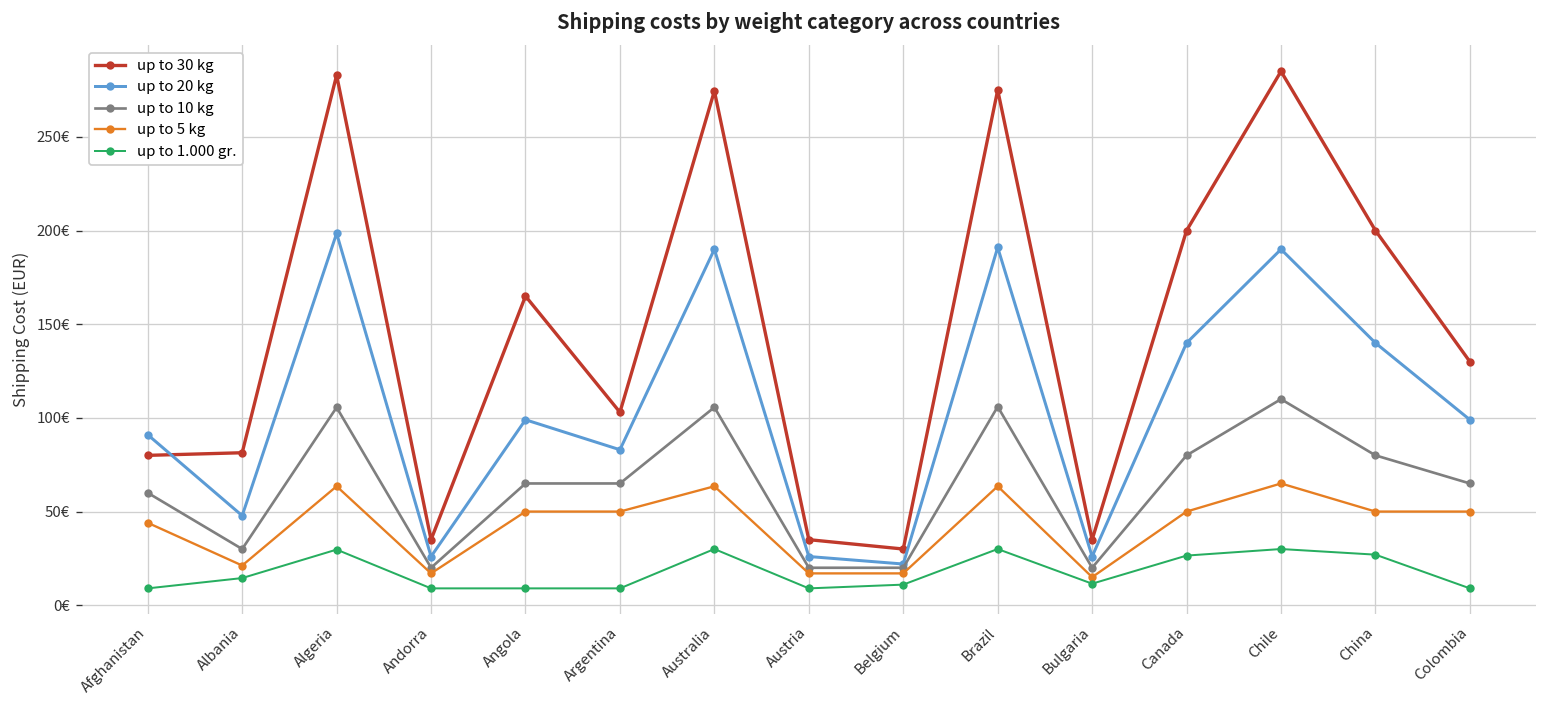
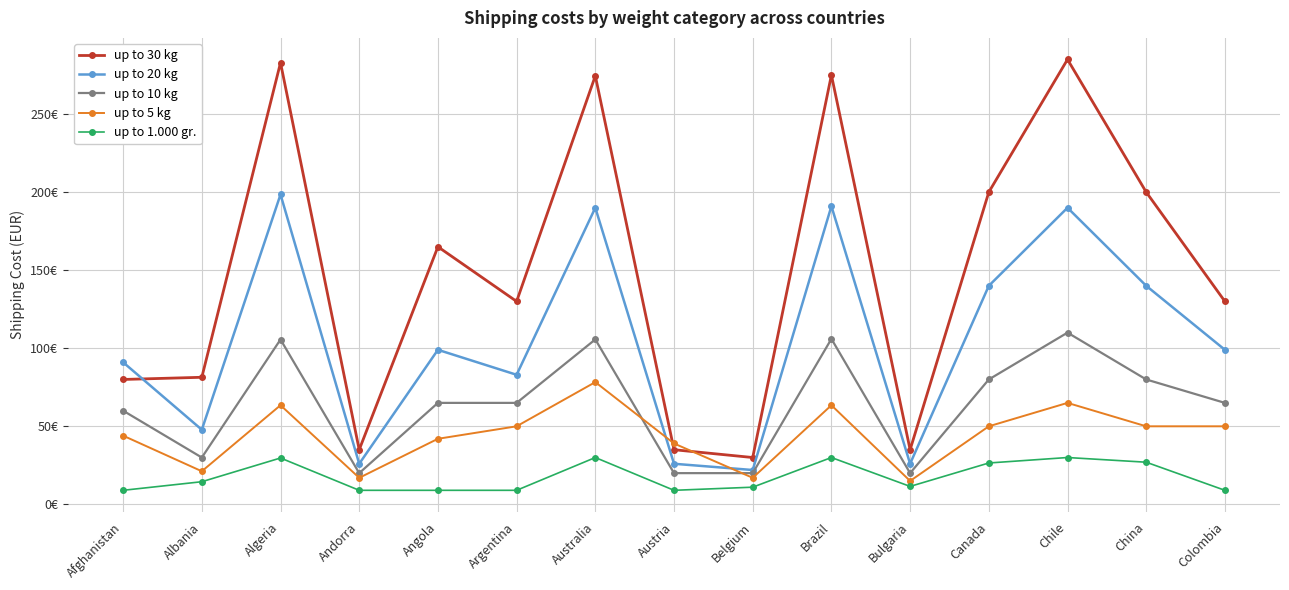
up to 5 kg, Angola: 50€ -> 42€
up to 30 kg, Argentina: 103€ -> 130€
up to 5 kg, Australia: 64€ -> 78€
up to 5 kg, Austria: 17€ -> 39€
